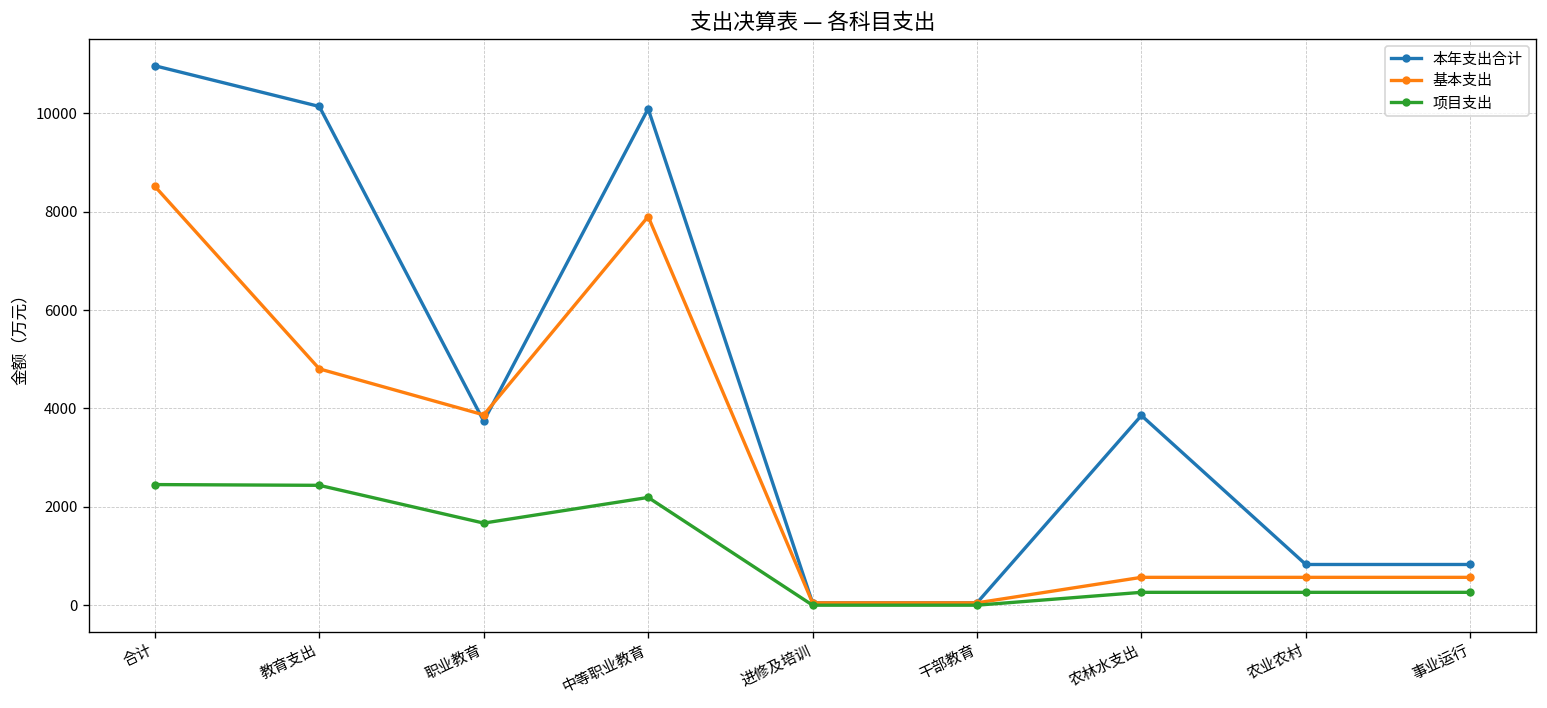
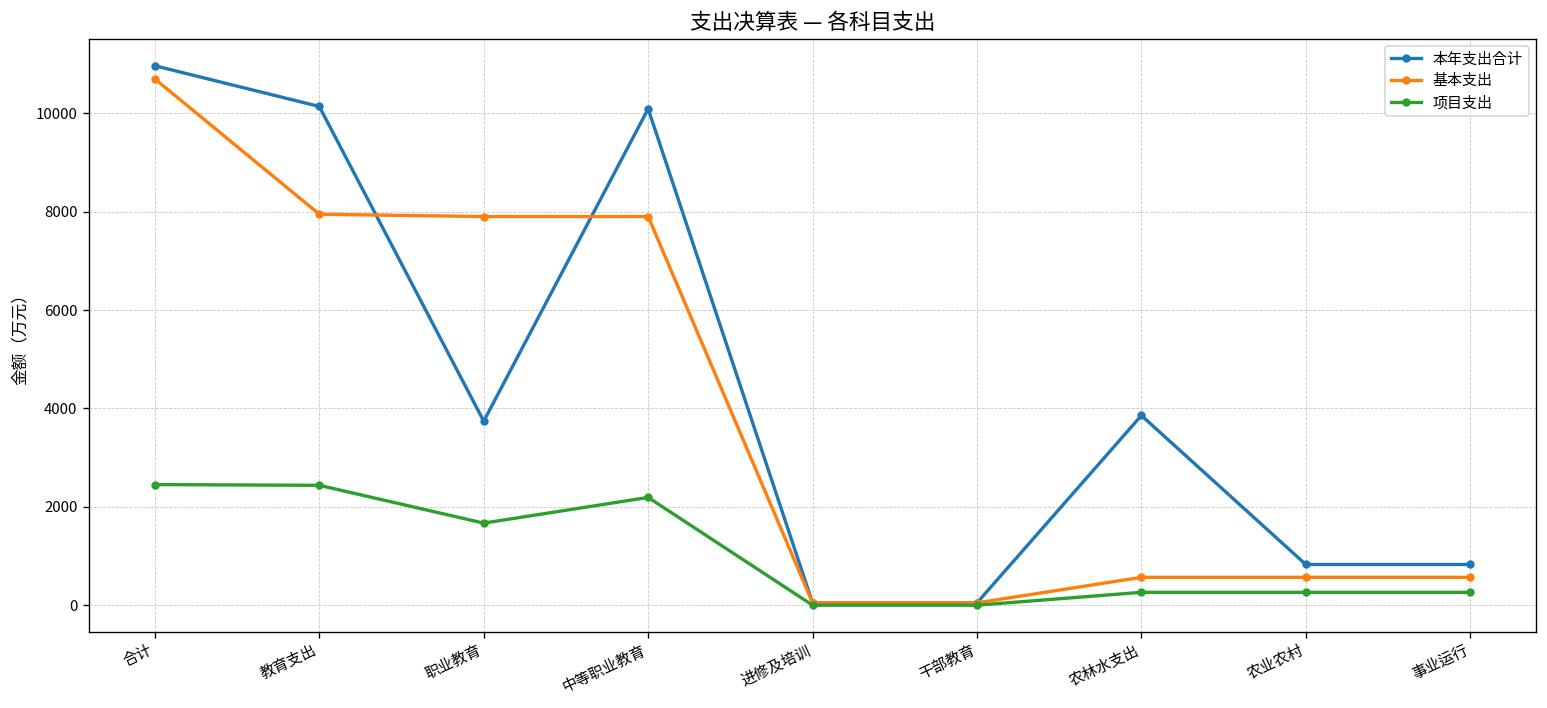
基本支出, 合计: 8500 -> 10700
基本支出, 教育支出: 4800 -> 7900
基本支出, 职业教育: 3900 -> 7900
